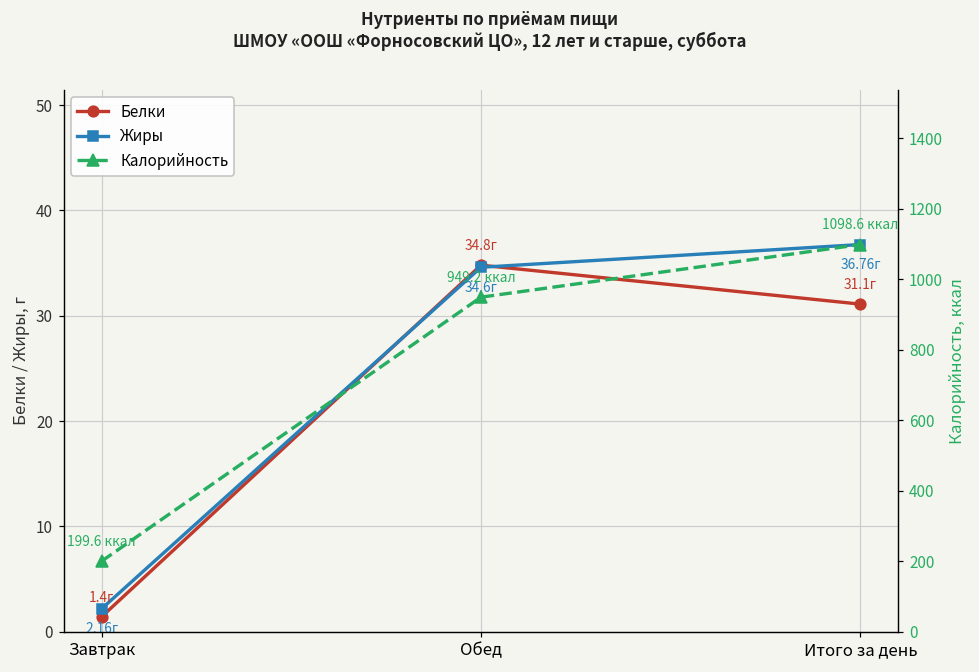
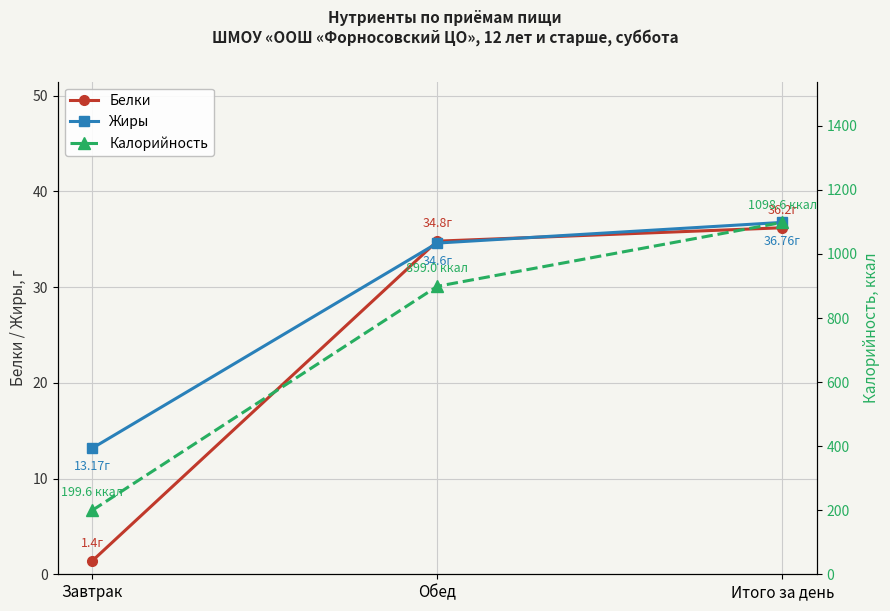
Жиры, Завтрак: 2.16г -> 13.17г
Белки, Итого за день: 31.1г -> 36.2г
Калорийность, Обед: 949.2 -> 899.0
